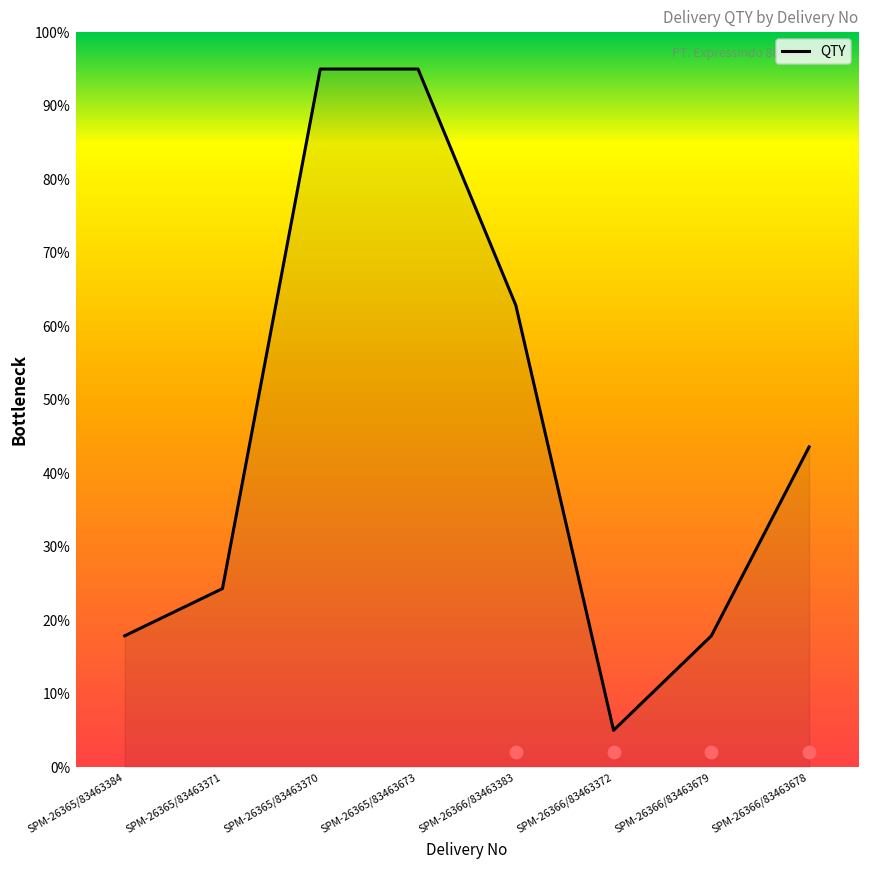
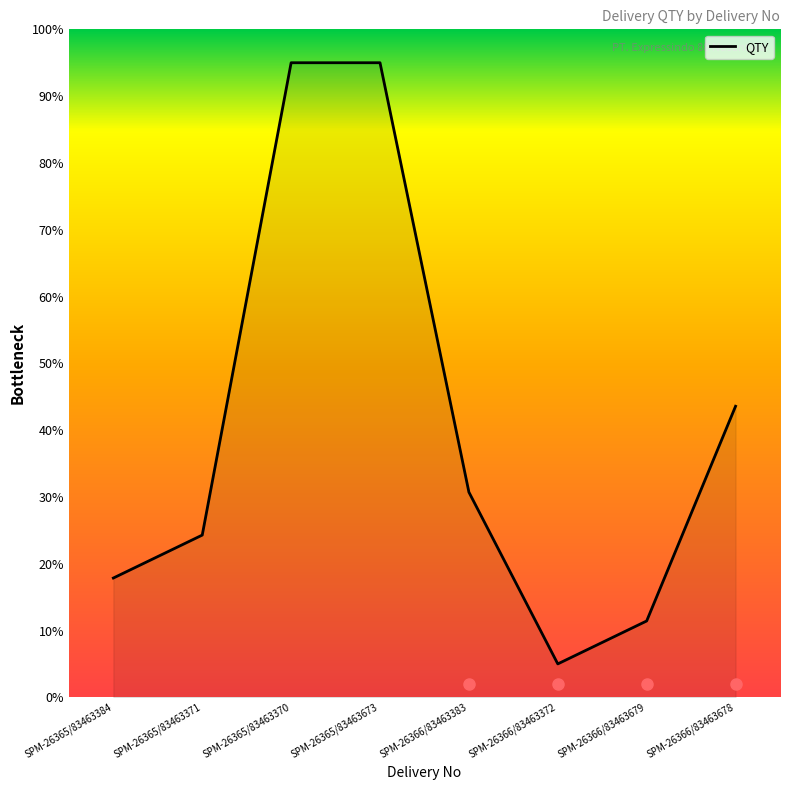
QTY, SPM-26366/83463383: 63% -> 31%
QTY, SPM-26366/83463679: 18% -> 11%
